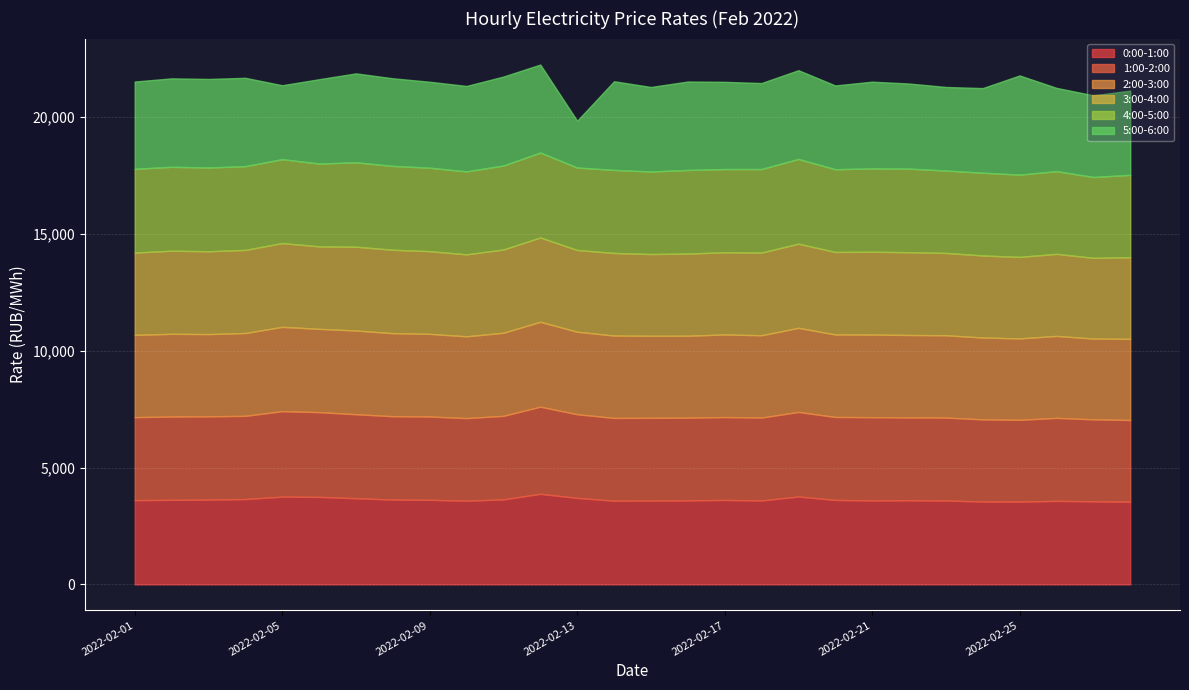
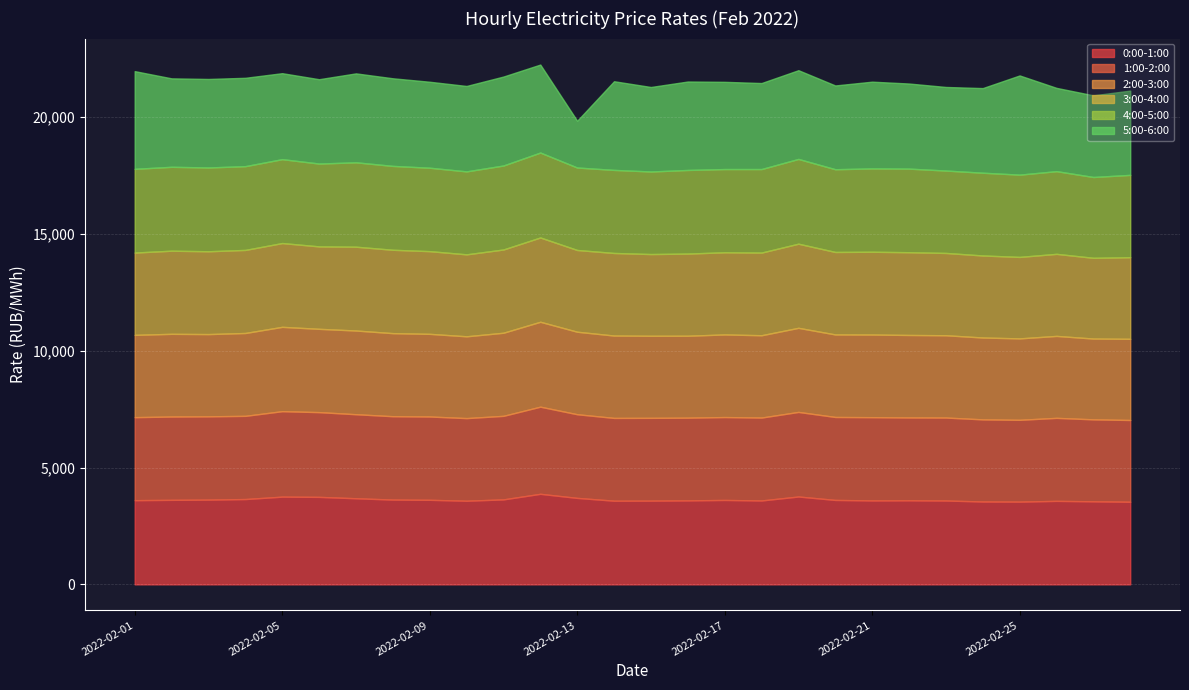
5:00-6:00, 2022-02-01: 3,700 -> 4,200
5:00-6:00, 2022-02-05: 3,200 -> 3,700
